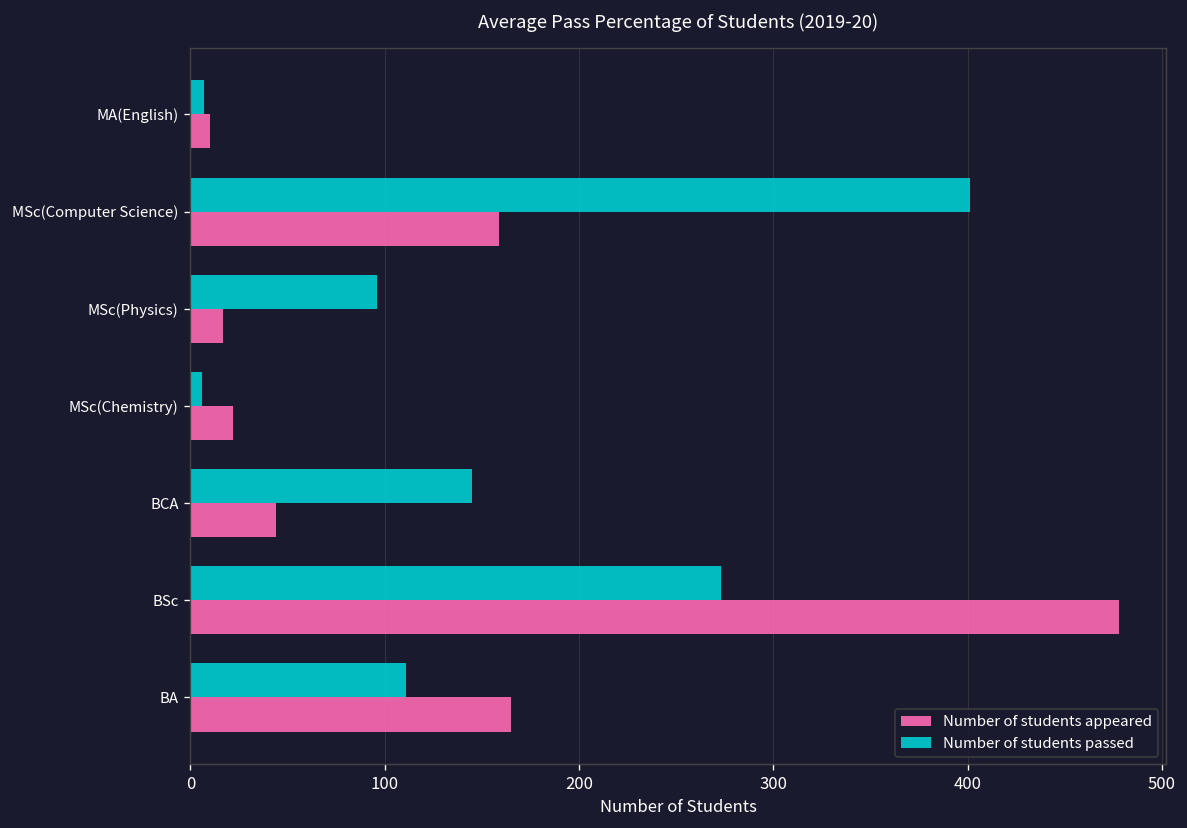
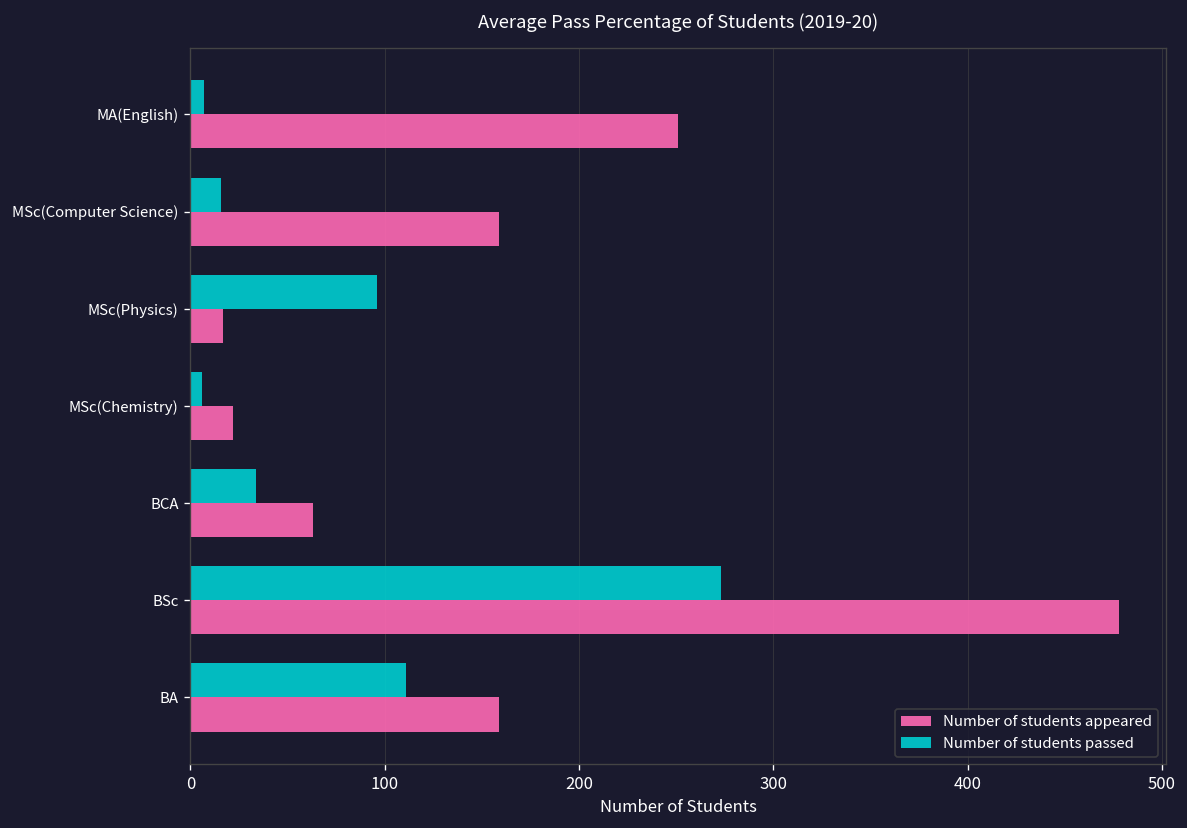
Number of students appeared, MA(English): 10 -> 251
Number of students passed, MSc(Computer Science): 401 -> 16
Number of students passed, BCA: 145 -> 34
Number of students appeared, BCA: 44 -> 63
Number of students appeared, BA: 165 -> 159
